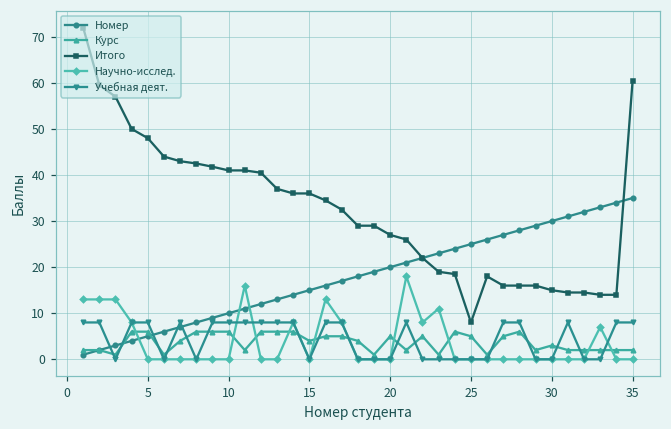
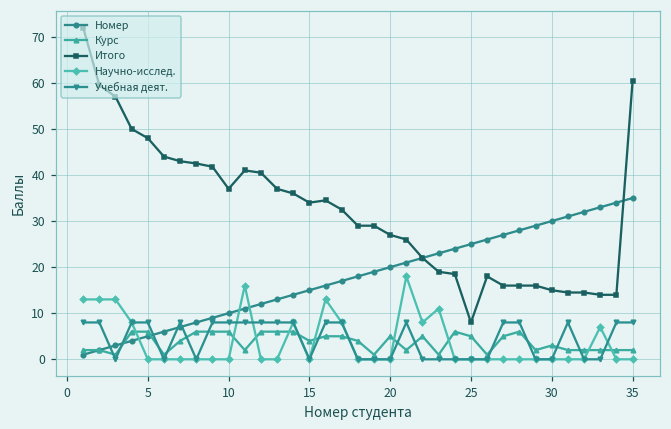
Итого, 10: 41 -> 37
Итого, 15: 36 -> 34
